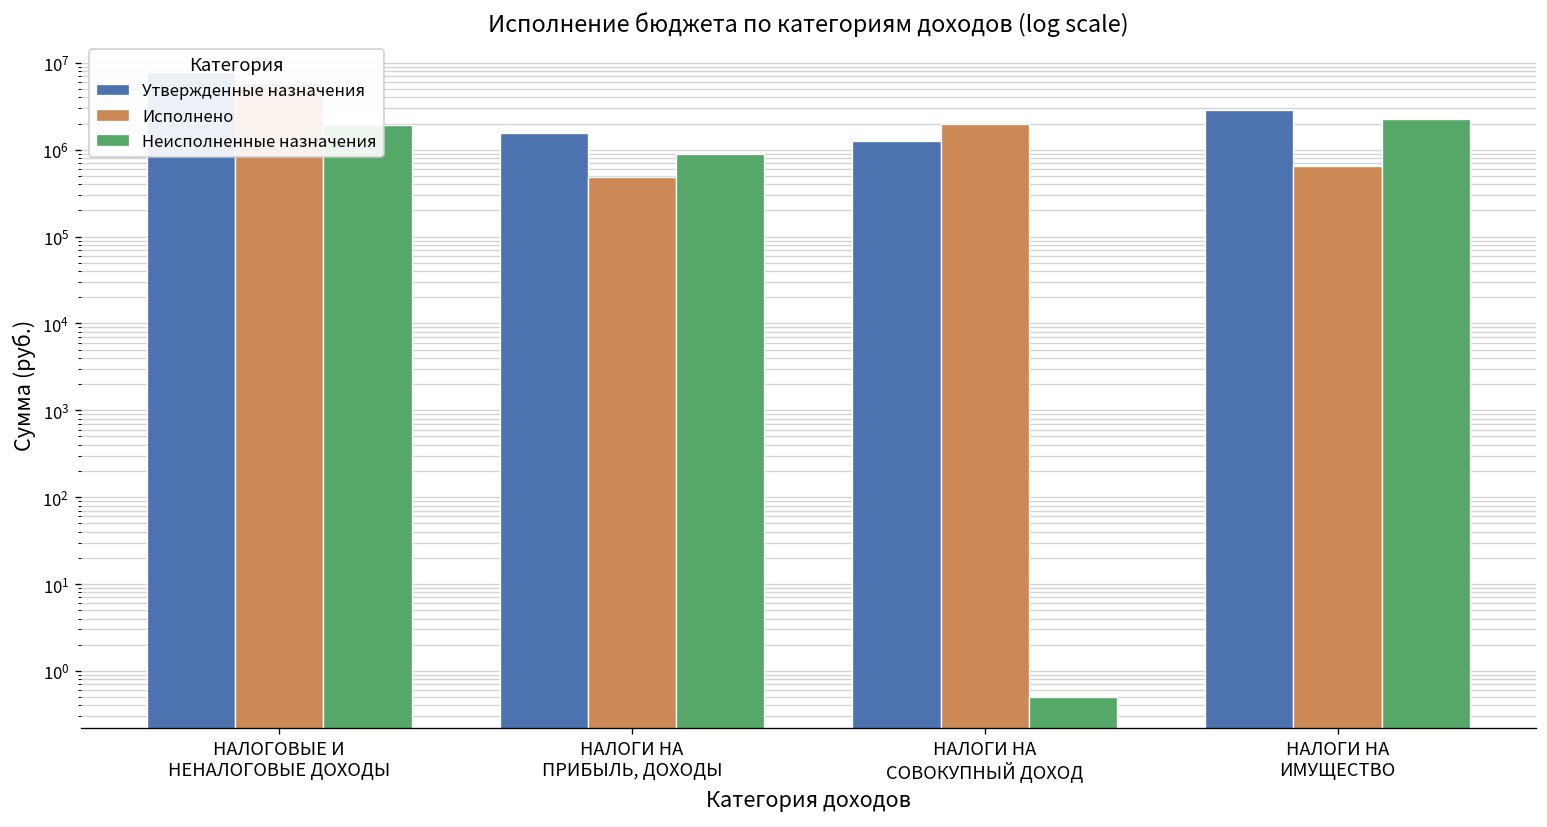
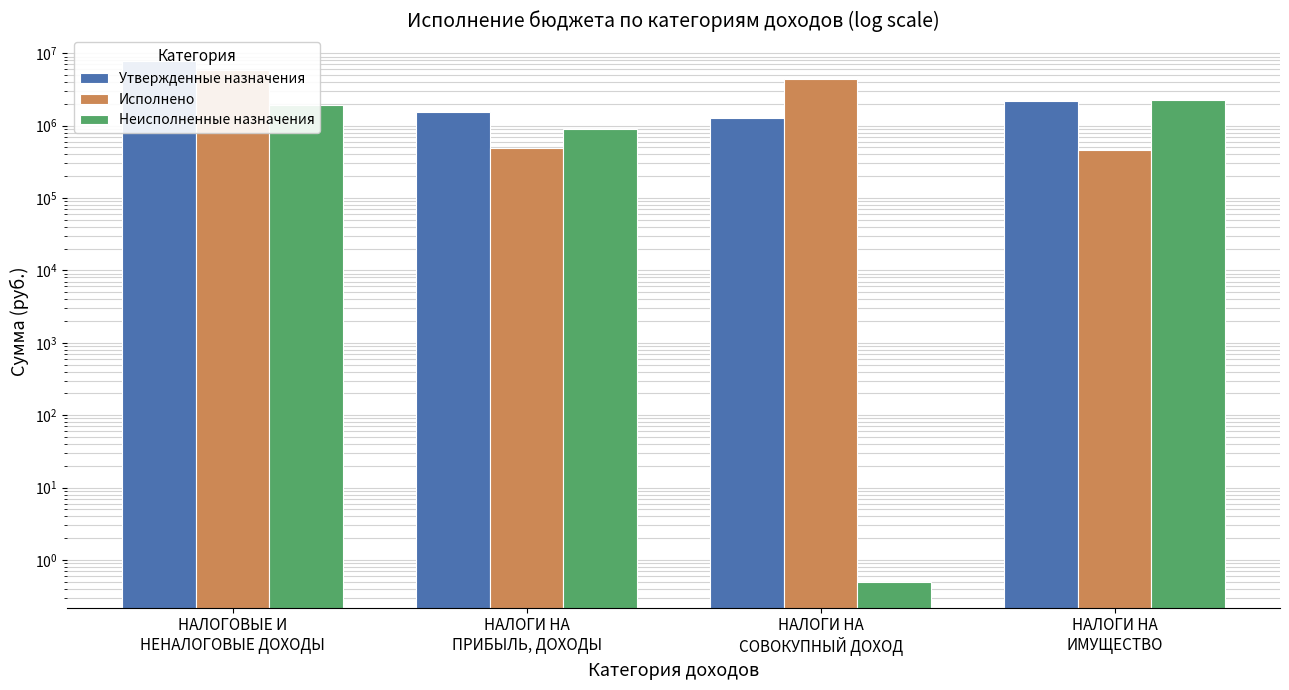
Исполнено, НАЛОГИ НА СОВОКУПНЫЙ ДОХОД: 2000000 -> 4000000
Утвержденные назначения, НАЛОГИ НА ИМУЩЕСТВО: 2900000 -> 2200000
Исполнено, НАЛОГИ НА ИМУЩЕСТВО: 700000 -> 500000
